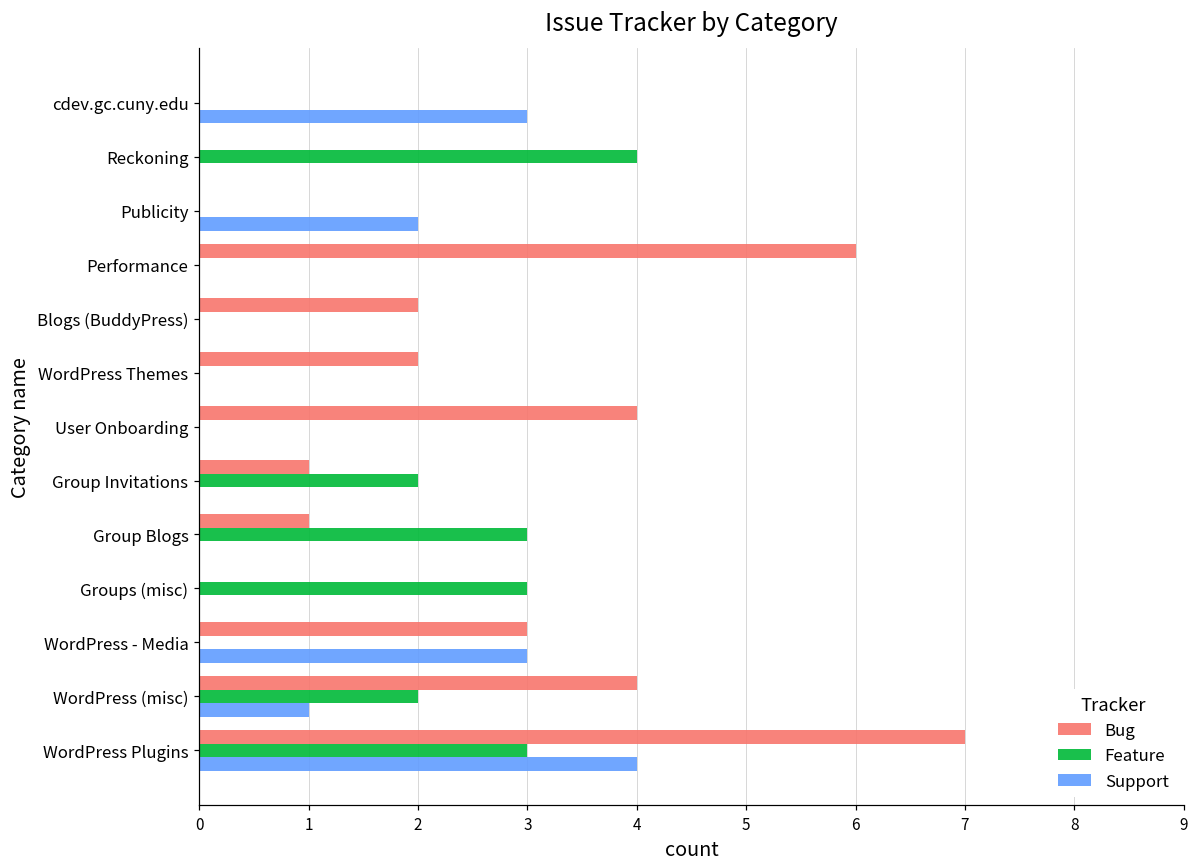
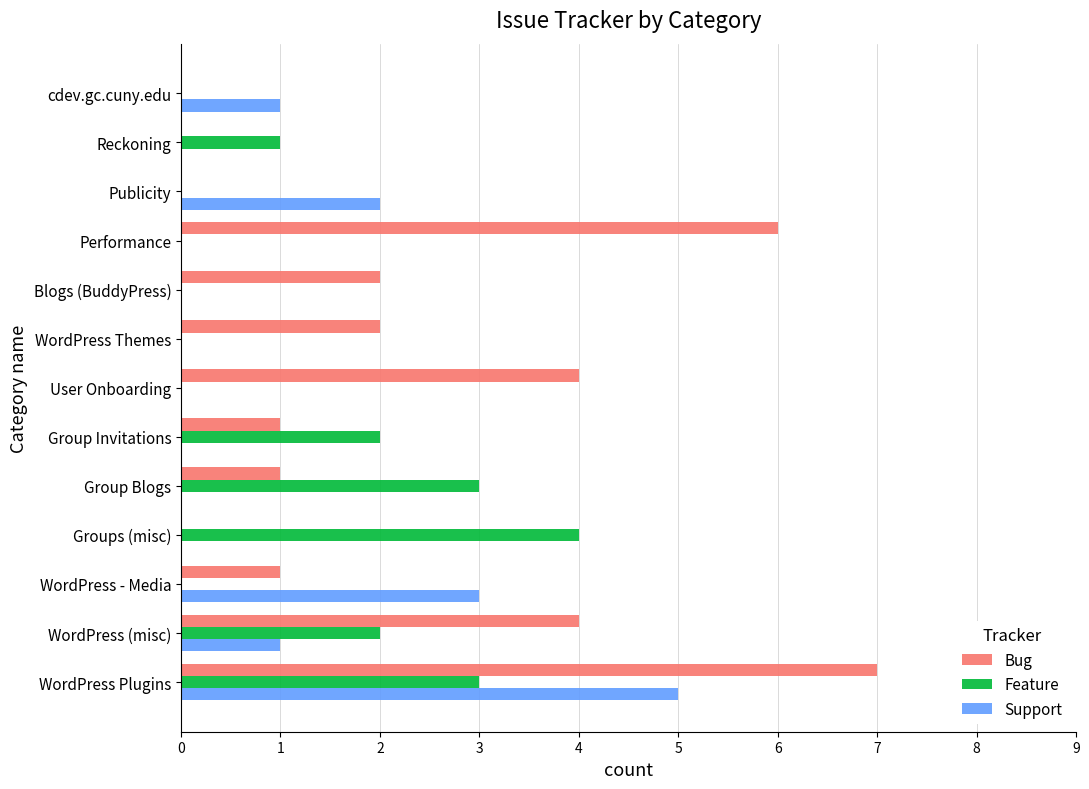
Support, cdev.gc.cuny.edu: 3 -> 1
Feature, Reckoning: 4 -> 1
Feature, Groups (misc): 3 -> 4
Bug, WordPress - Media: 3 -> 1
Support, WordPress Plugins: 4 -> 5
